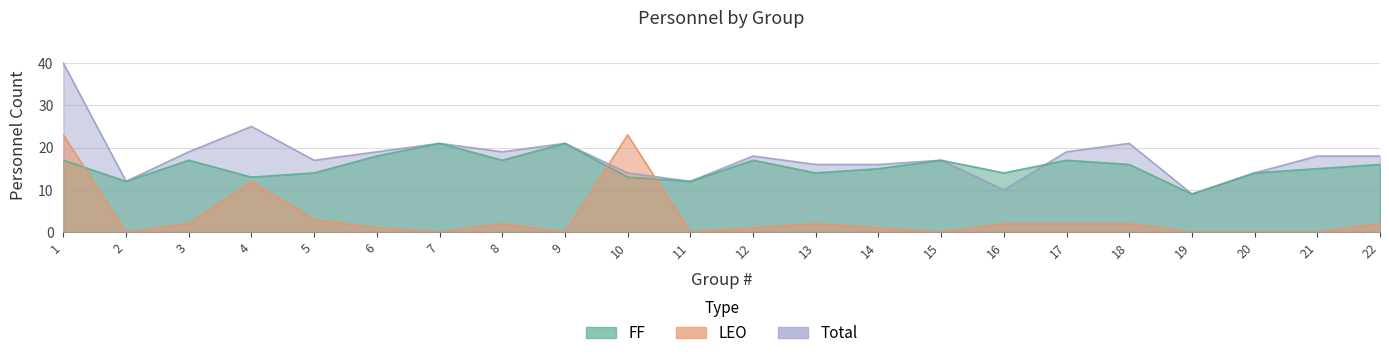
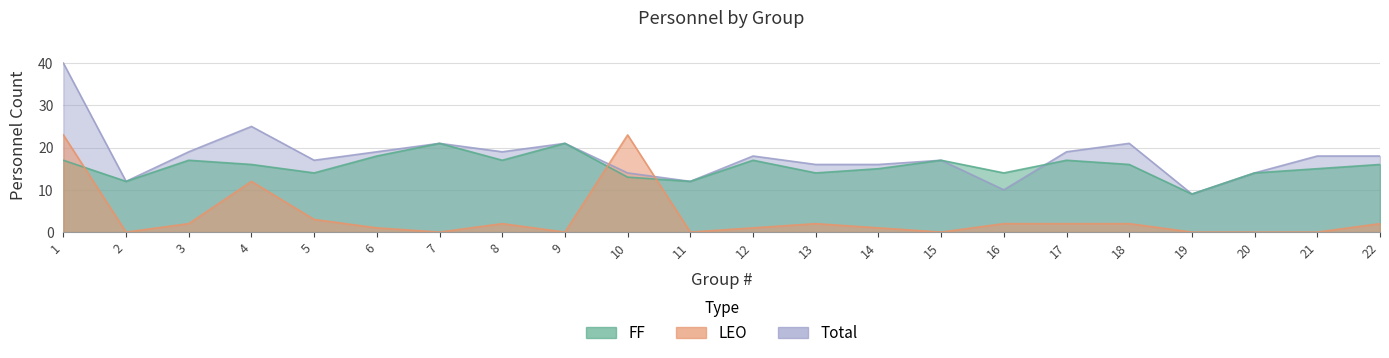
FF, 4: 13 -> 16
